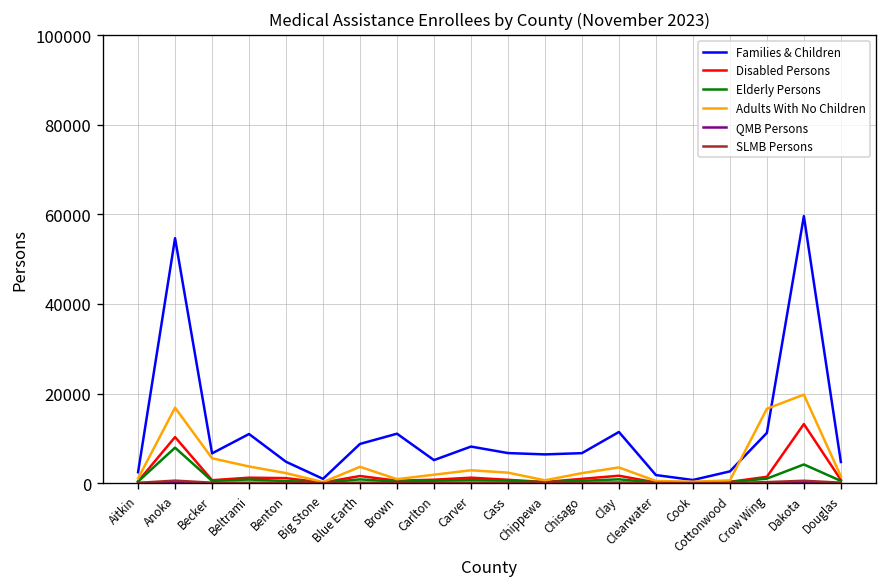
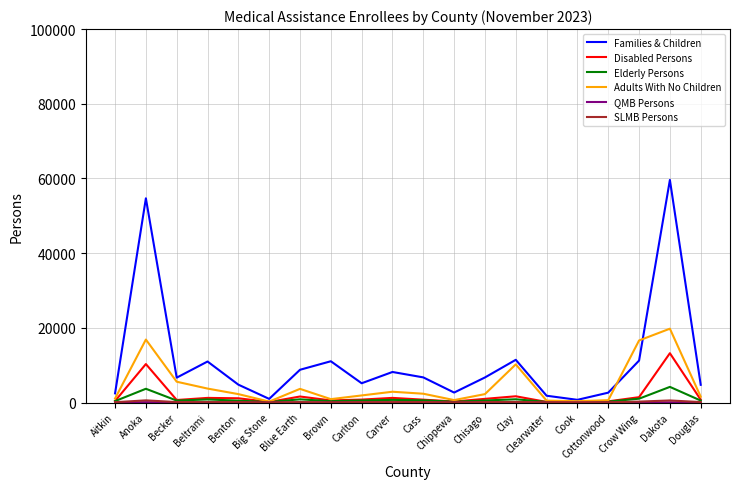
Elderly Persons, Anoka: 8000 -> 4000
Families & Children, Chippewa: 6000 -> 3000
Adults With No Children, Clay: 4000 -> 10000
